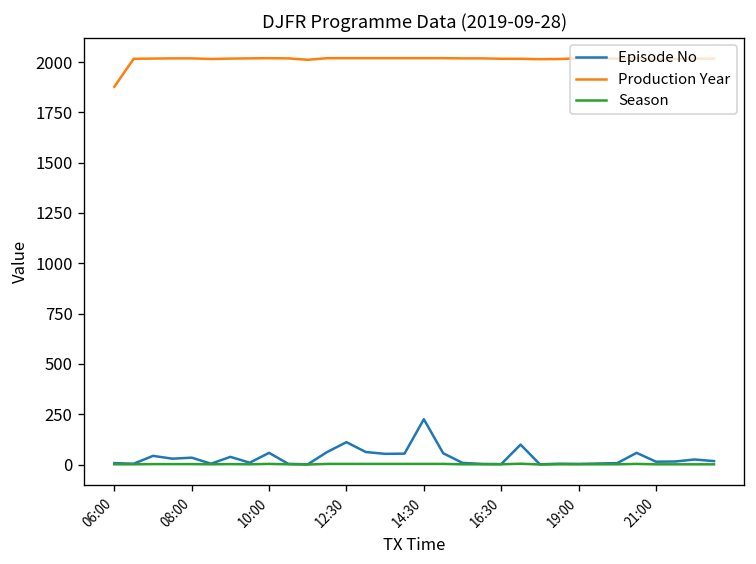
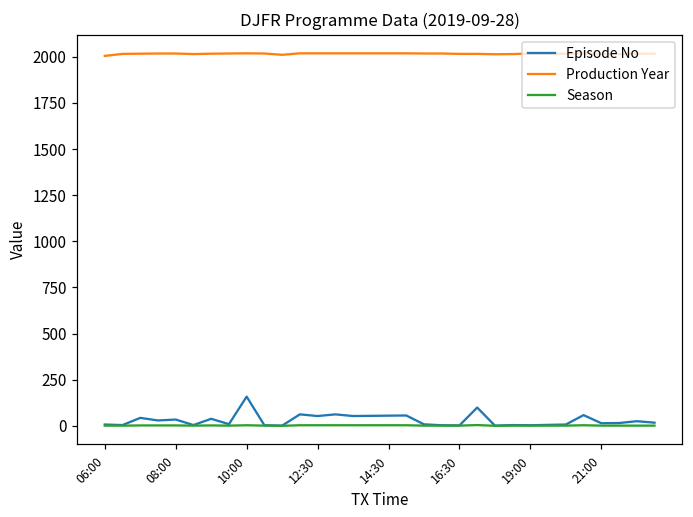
Production Year, 06:00: 1880 -> 2010
Episode No, 10:00: 60 -> 160
Episode No, 12:30: 110 -> 50
Episode No, 14:30: 230 -> 60
